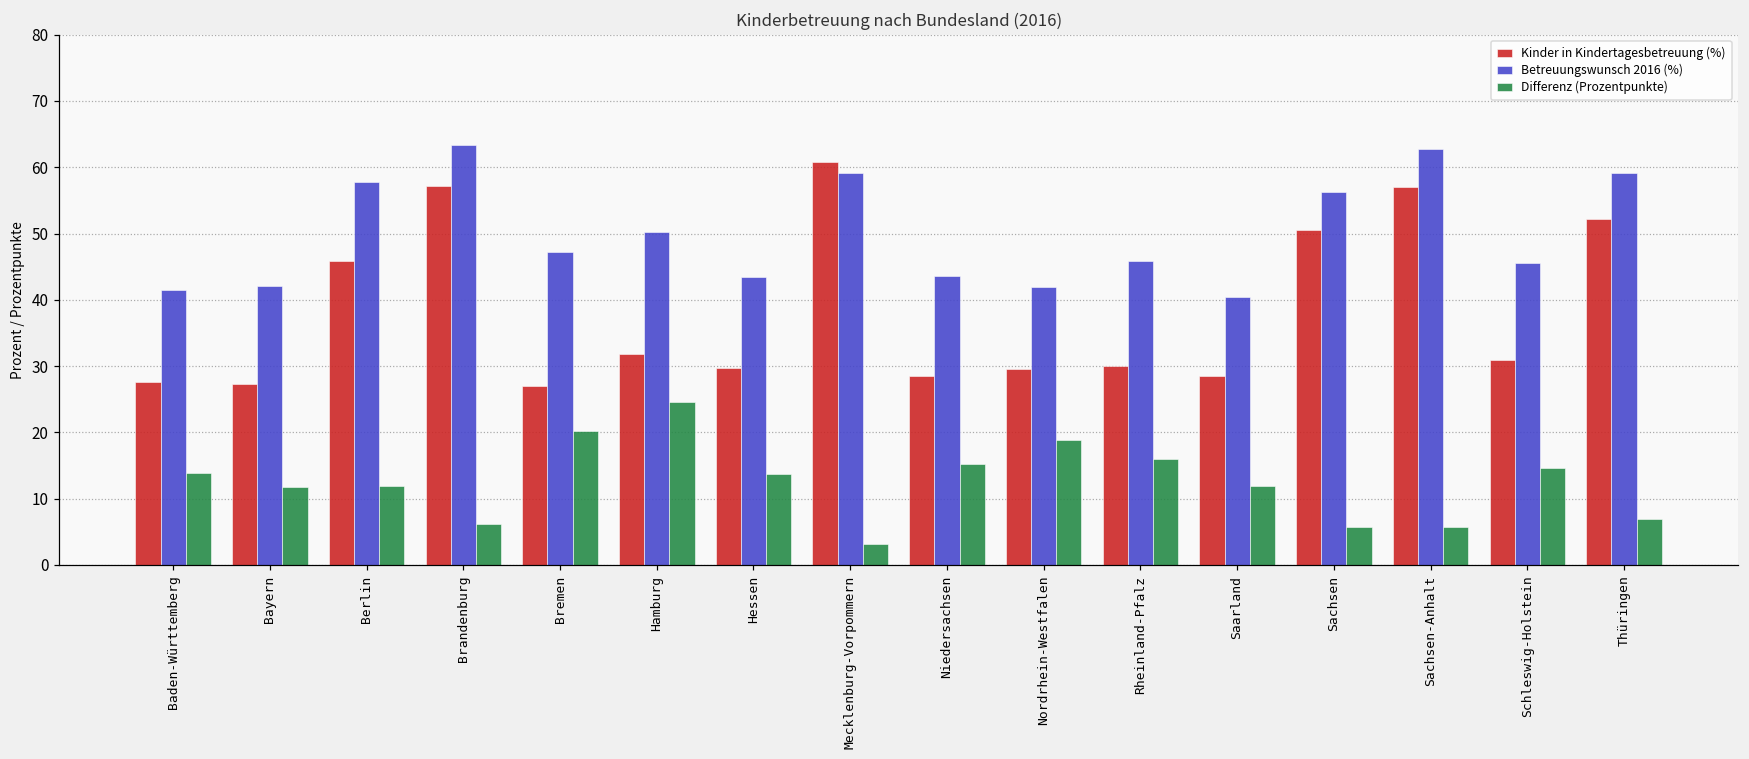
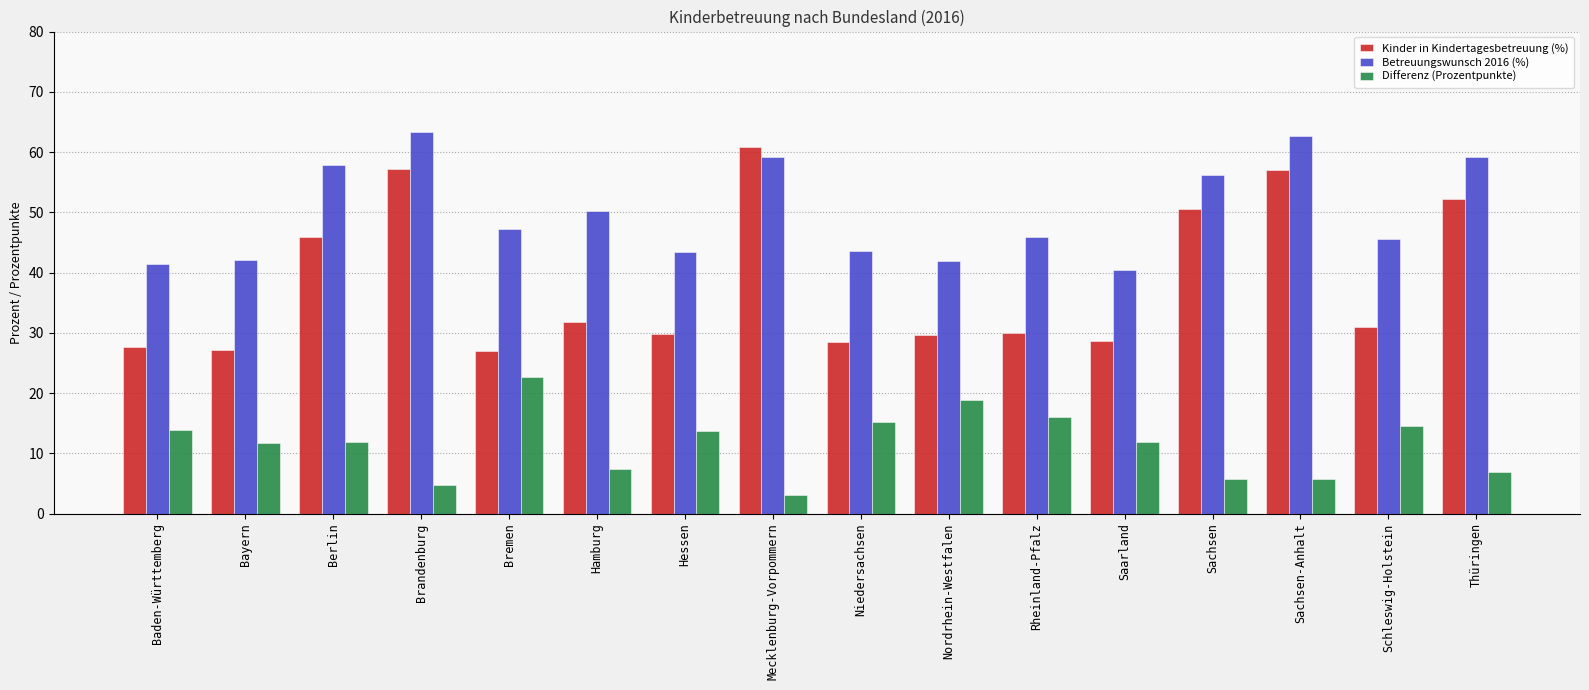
Differenz (Prozentpunkte), Brandenburg: 6 -> 5
Differenz (Prozentpunkte), Bremen: 20 -> 23
Differenz (Prozentpunkte), Hamburg: 25 -> 7
